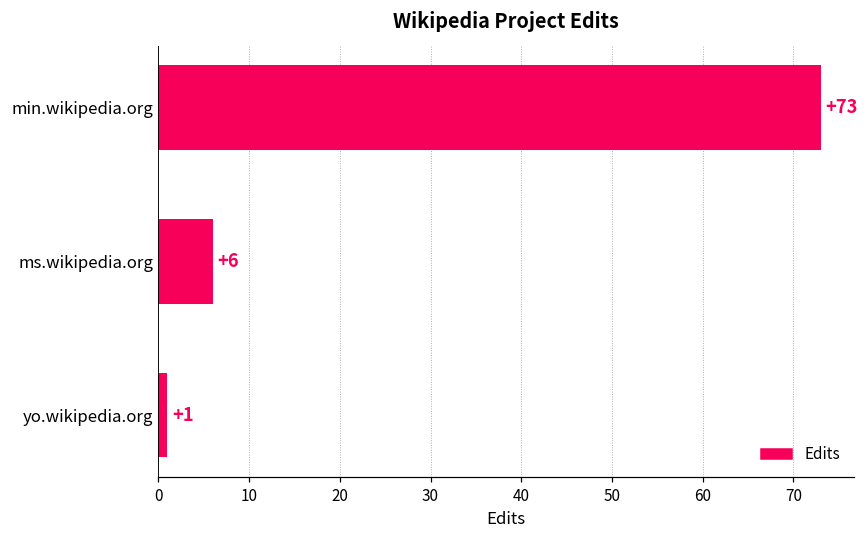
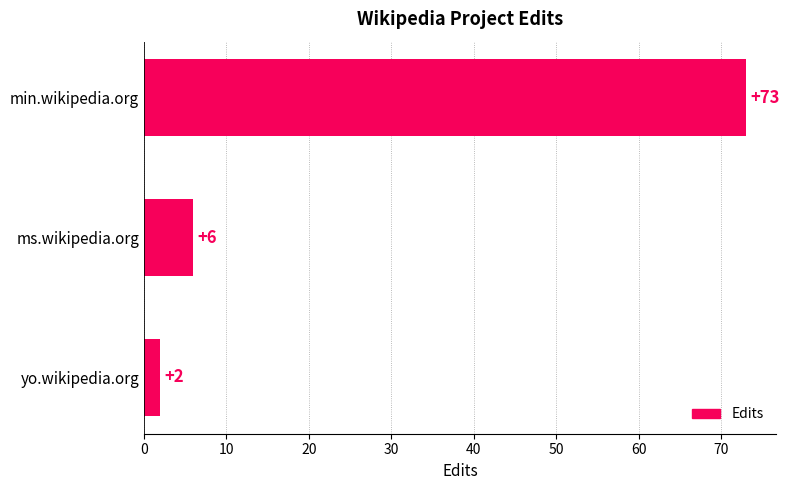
yo.wikipedia.org: +1 -> +2
